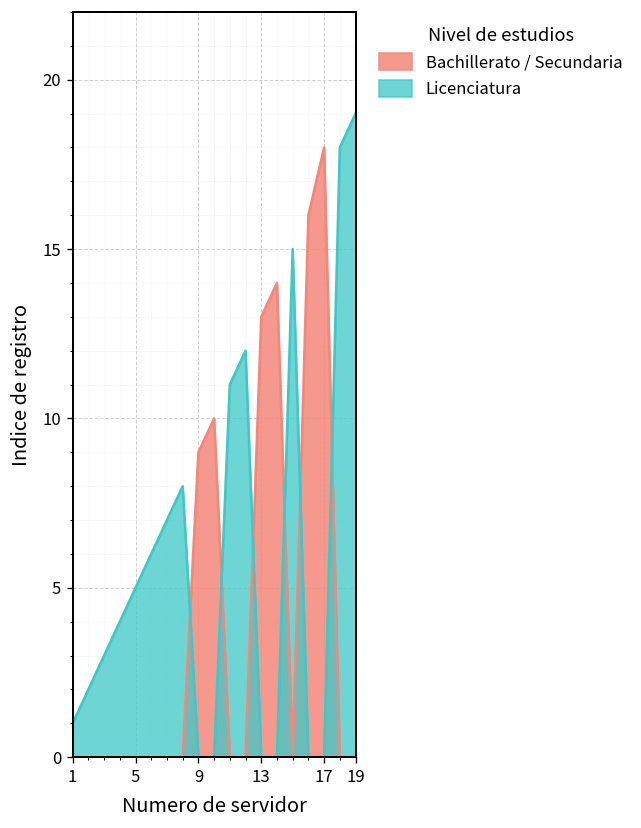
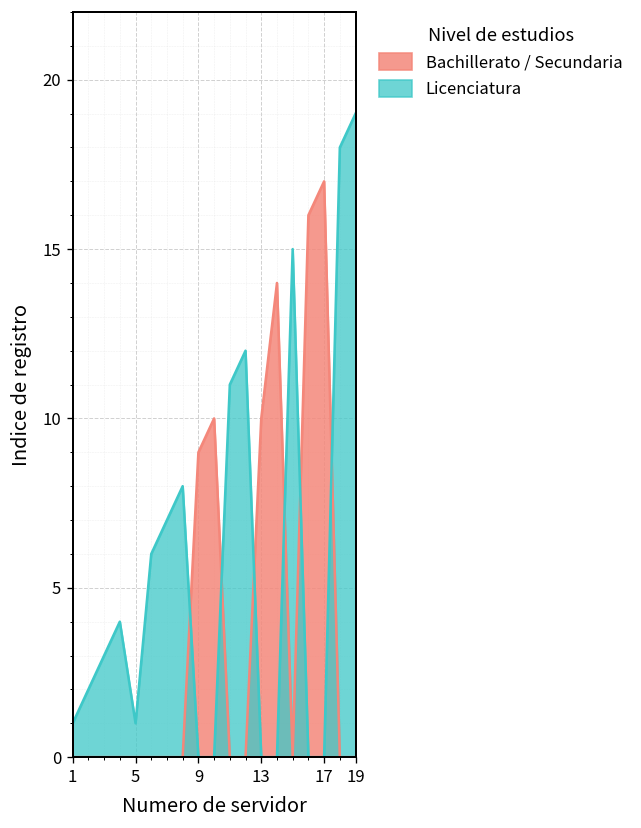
Licenciatura, 5: 5 -> 1
Bachillerato / Secundaria, 13: 13 -> 10
Bachillerato / Secundaria, 17: 18 -> 17
